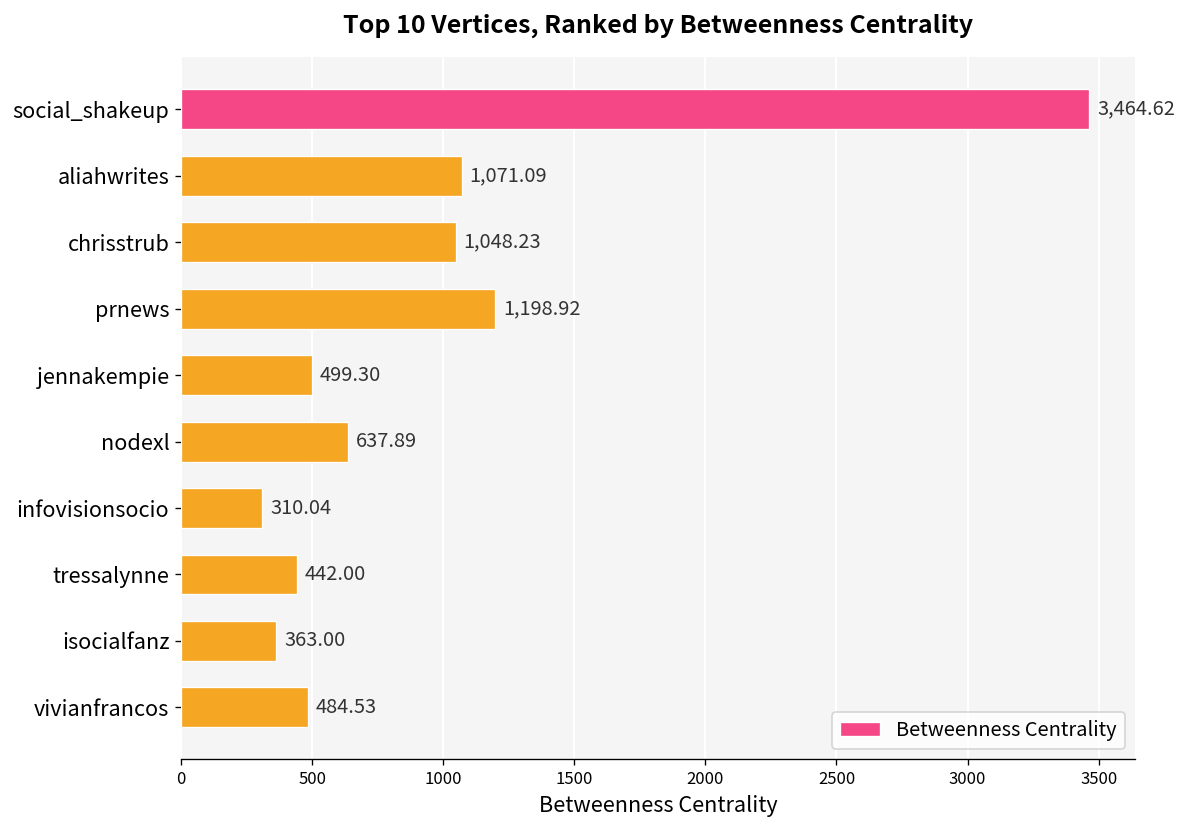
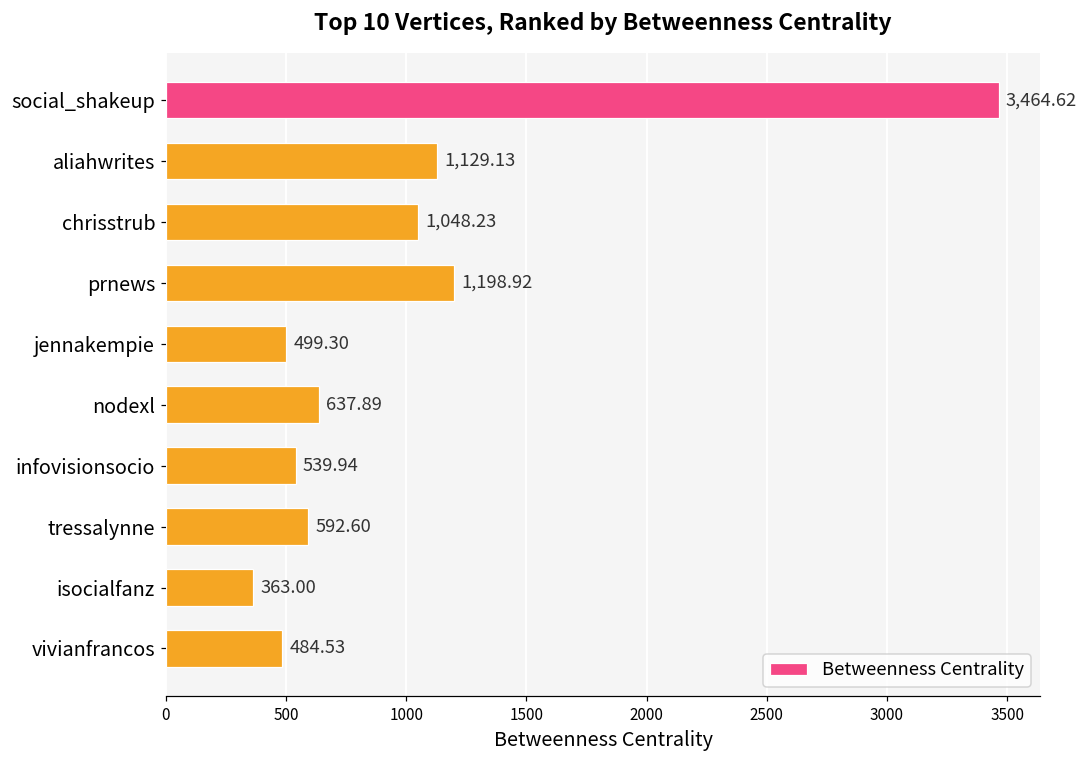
aliahwrites: 1,071.09 -> 1,129.13
infovisionsocio: 310.04 -> 539.94
tressalynne: 442.00 -> 592.60
